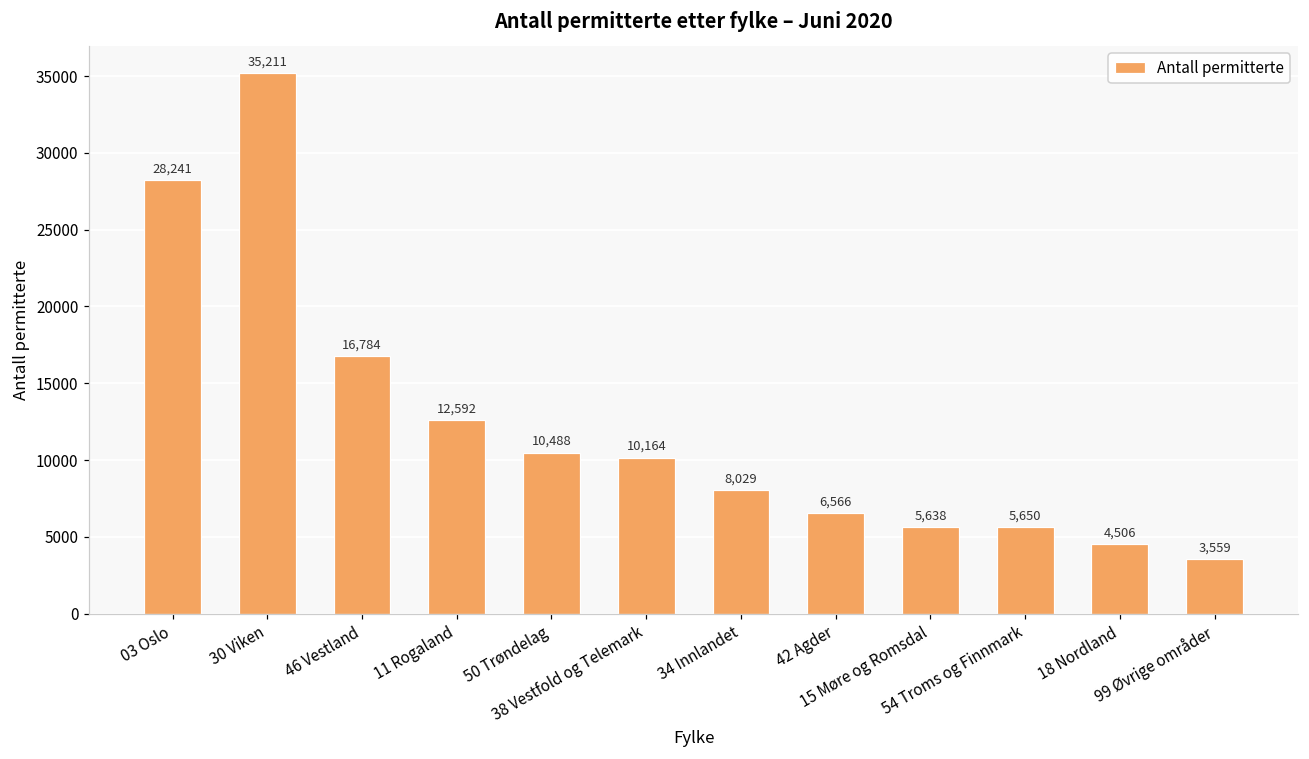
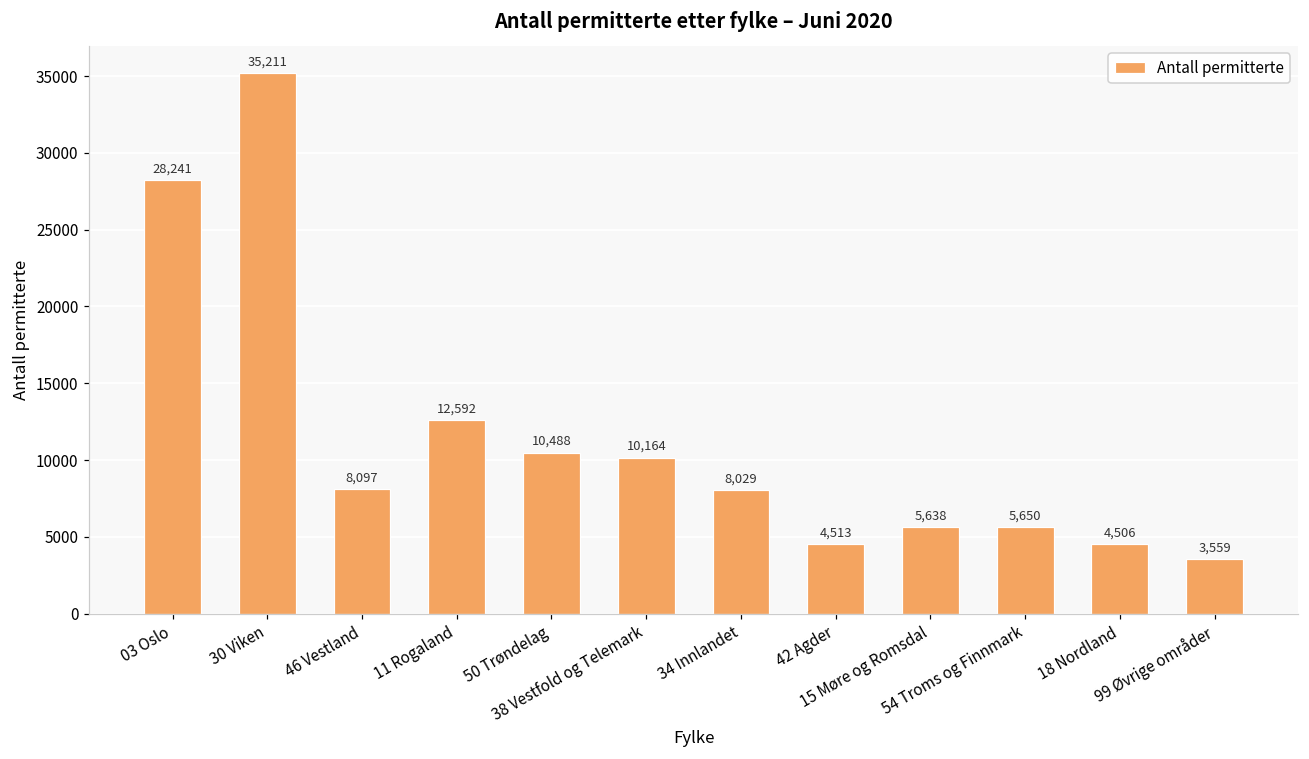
46 Vestland: 16,784 -> 8,097
42 Agder: 6,566 -> 4,513
